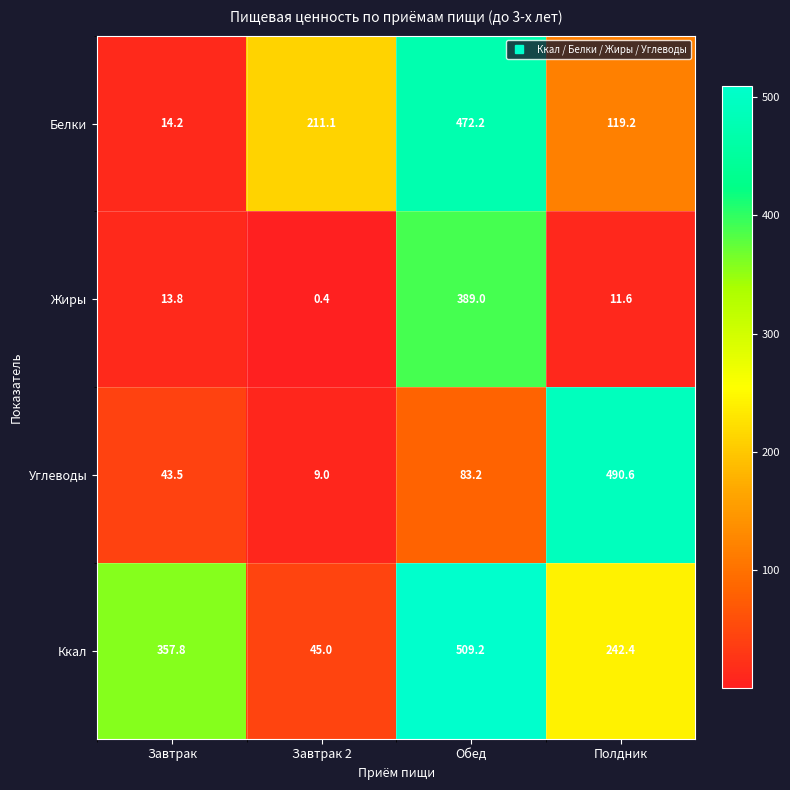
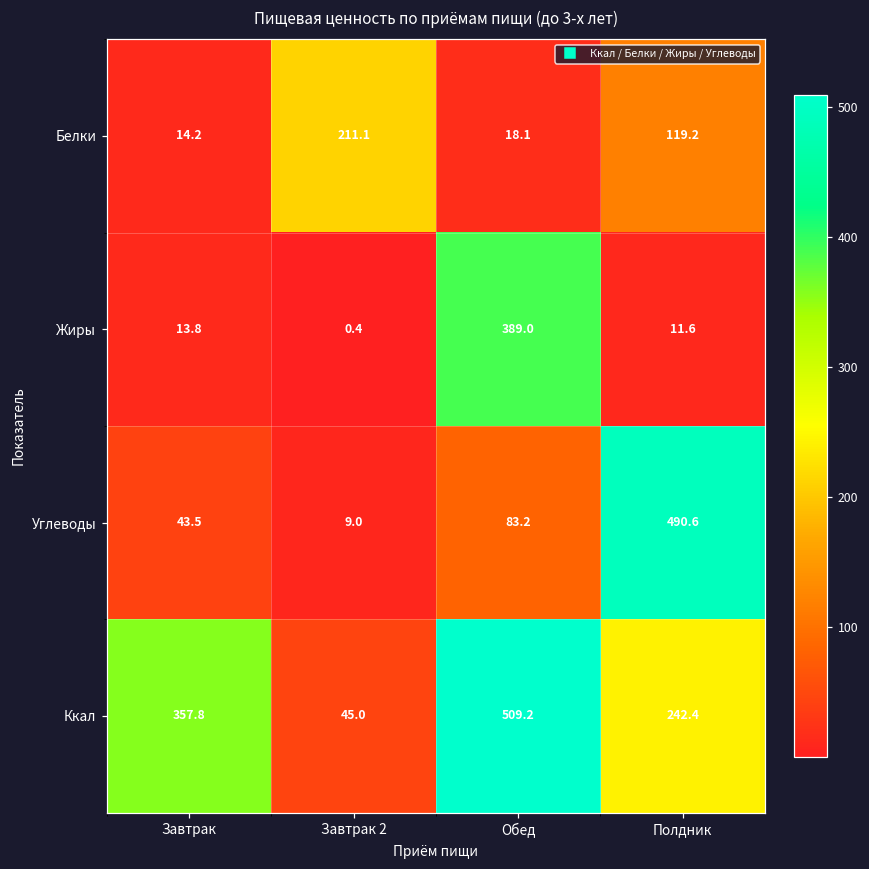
Белки, Обед: 472.2 -> 18.1
